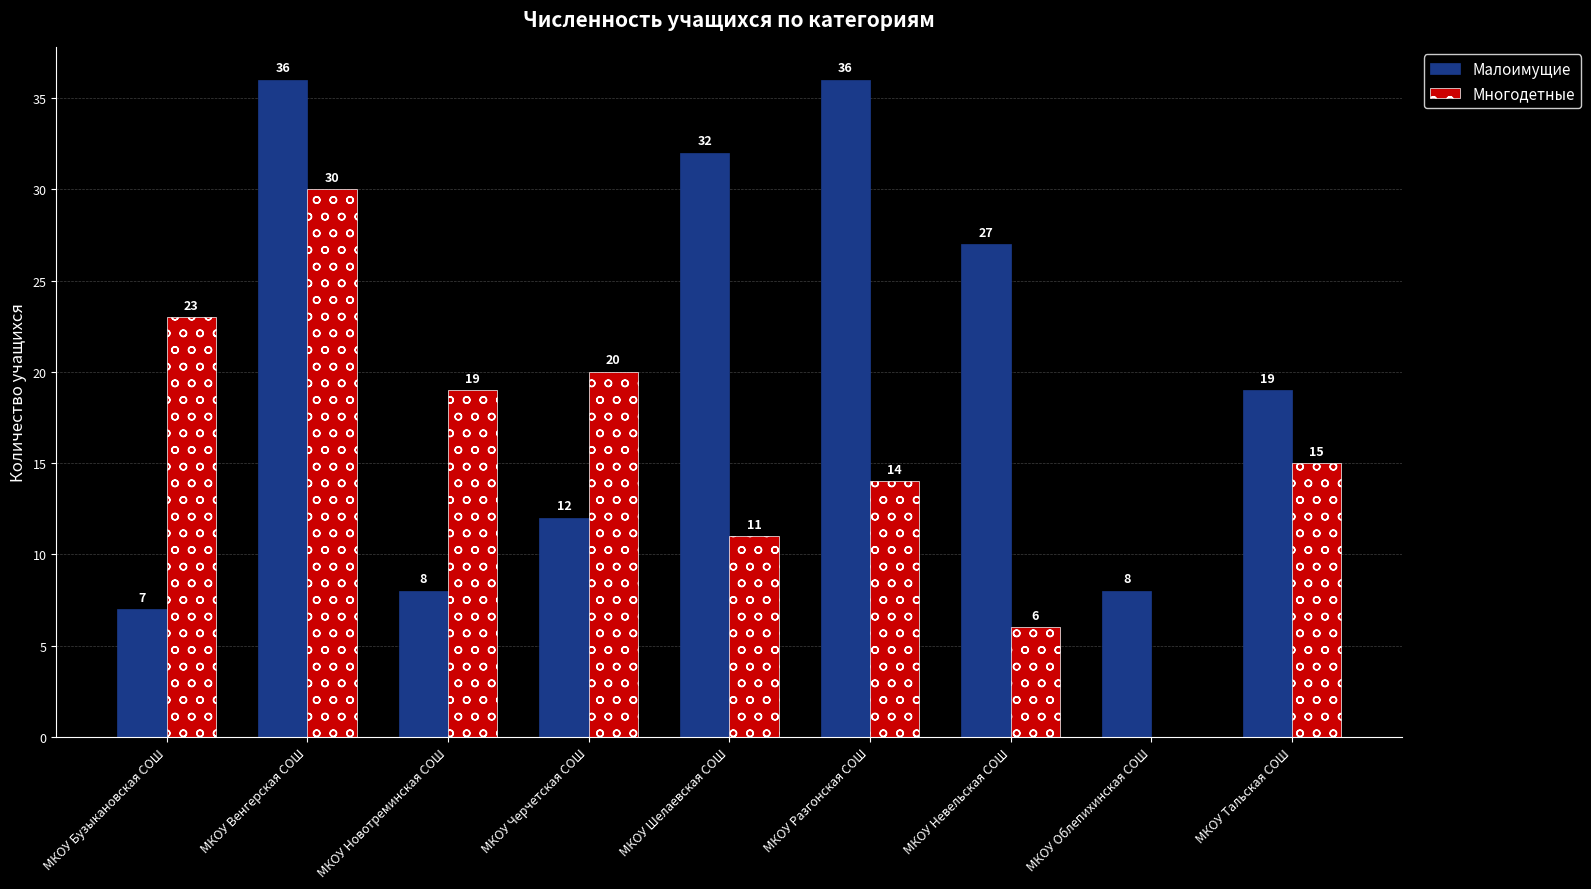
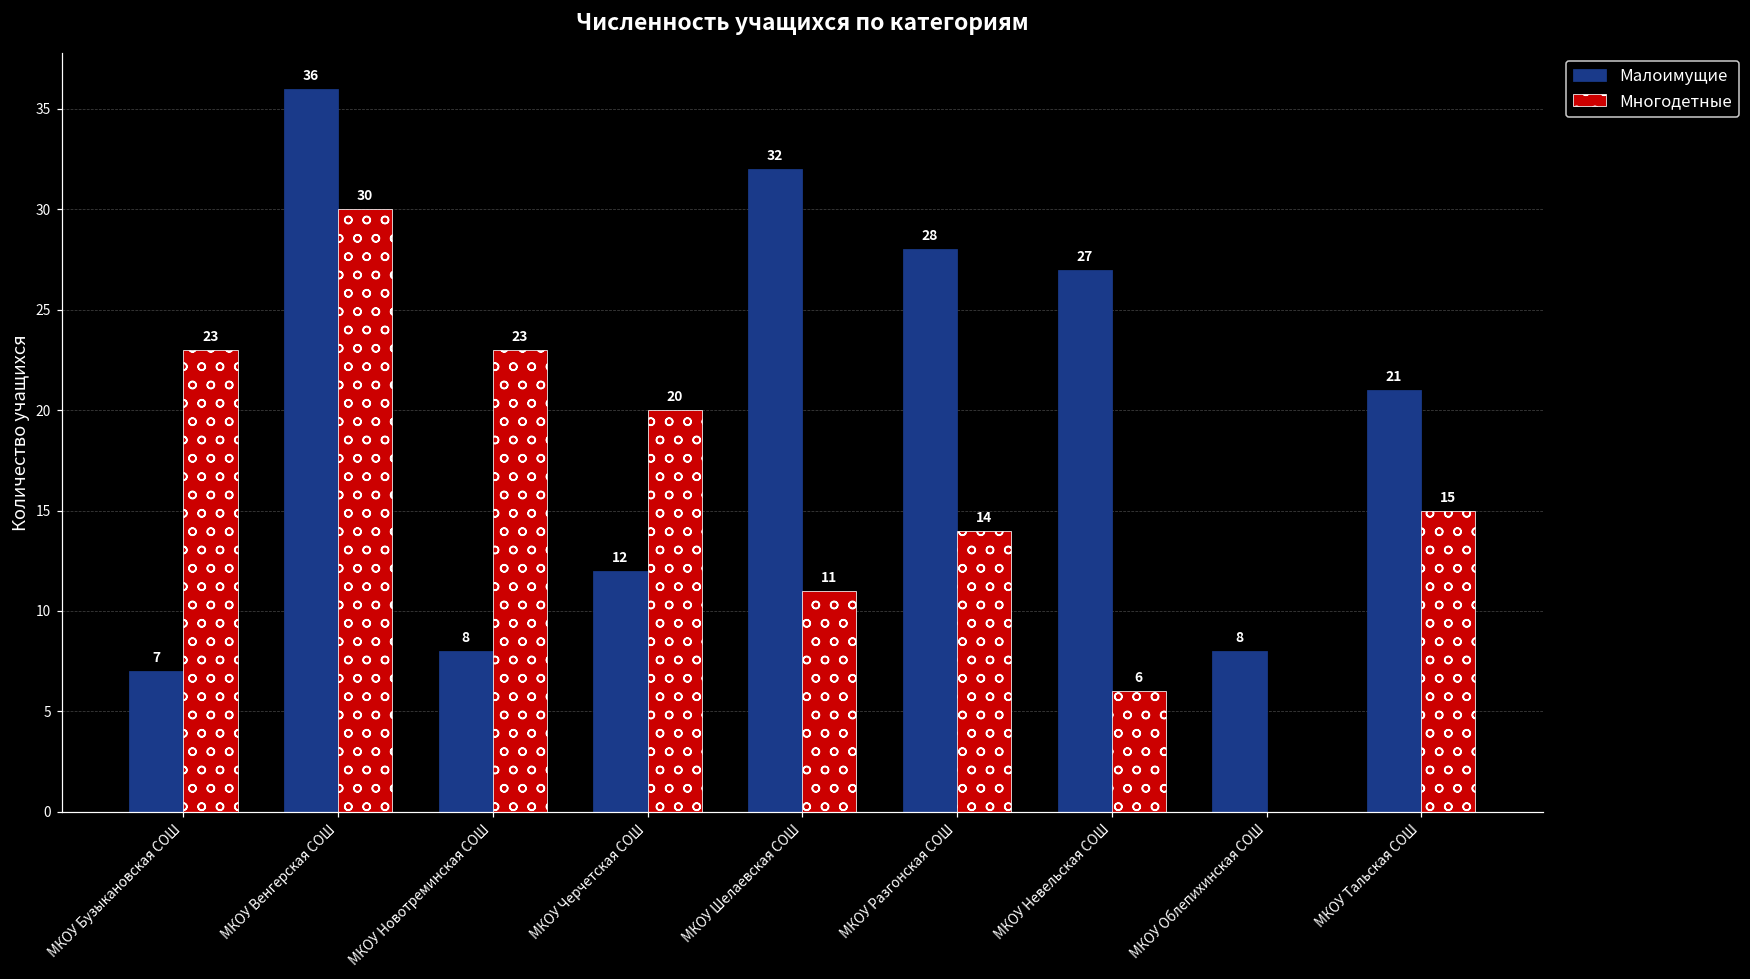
Многодетные, МКОУ Новотреминская СОШ: 19 -> 23
Малоимущие, МКОУ Разгонская СОШ: 36 -> 28
Малоимущие, МКОУ Тальская СОШ: 19 -> 21
